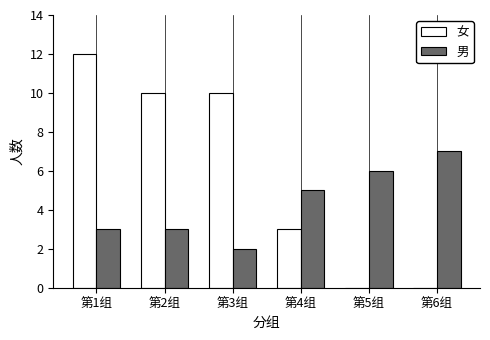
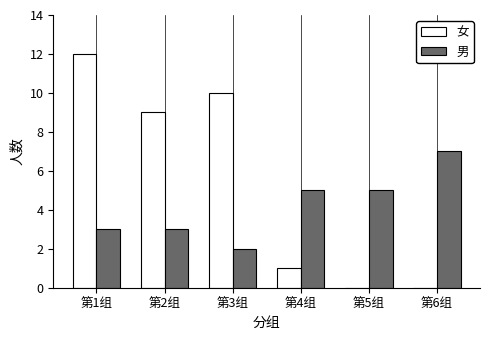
女, 第2组: 10 -> 9
女, 第4组: 3 -> 1
男, 第5组: 6 -> 5
